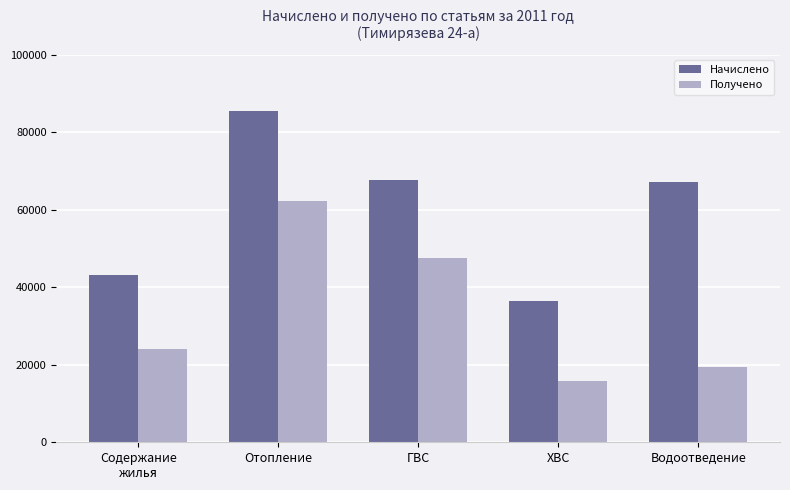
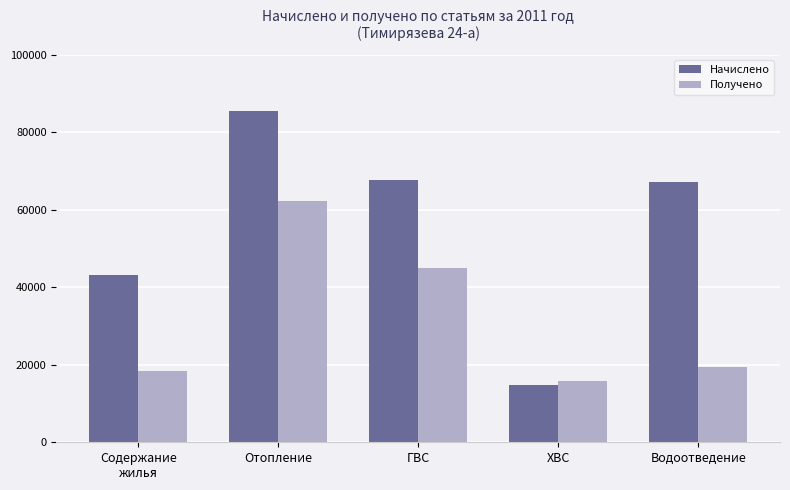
Получено, Содержание жилья: 24000 -> 18000
Получено, ГВС: 48000 -> 45000
Начислено, ХВС: 36000 -> 15000
